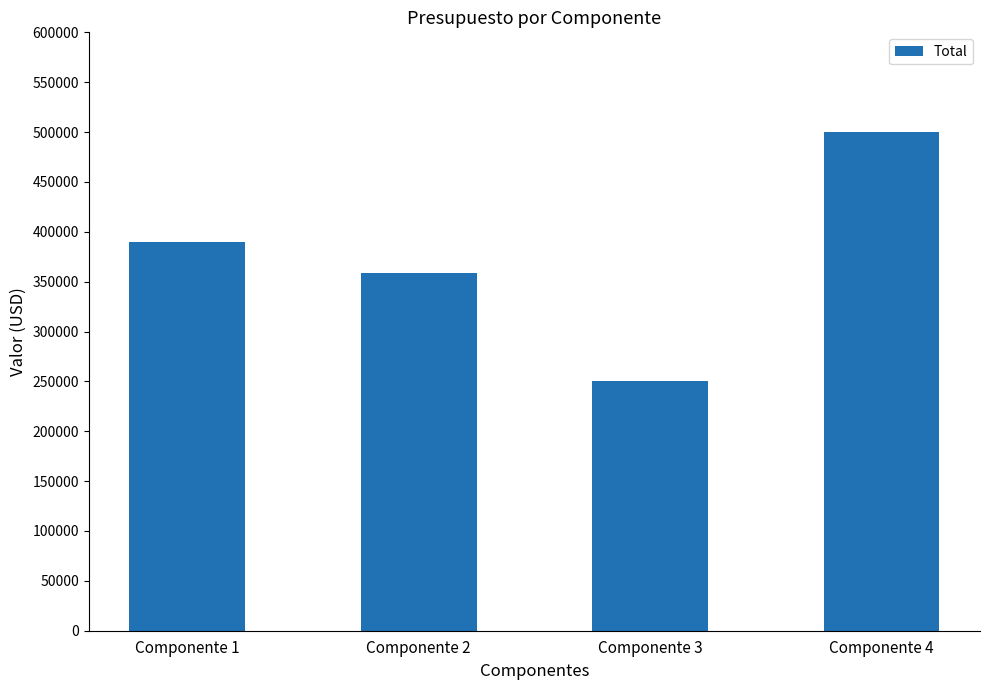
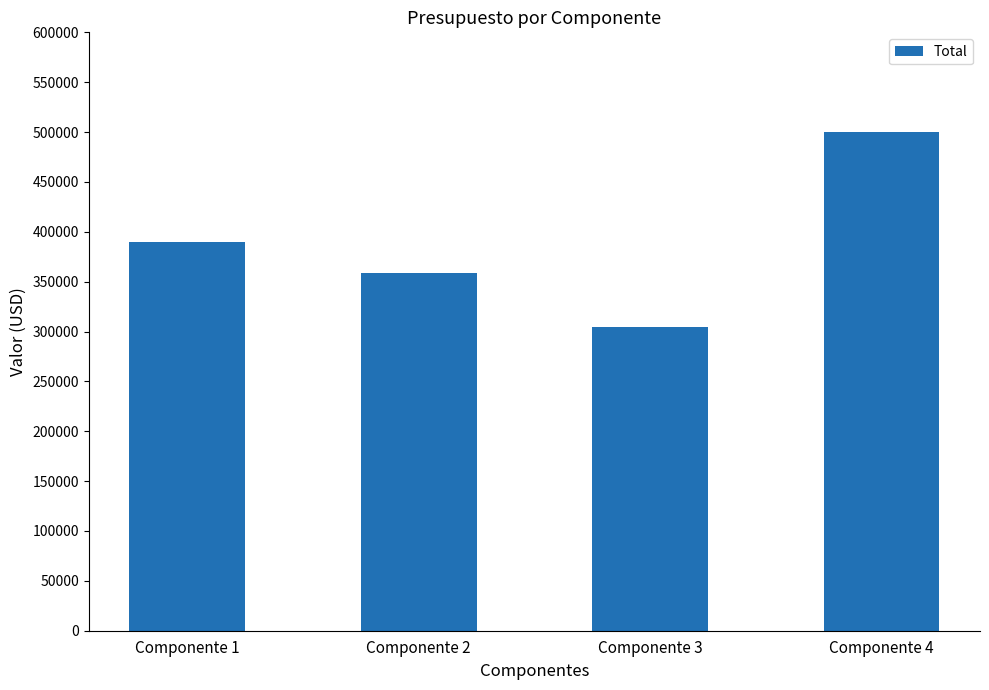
Componente 3: 250000 -> 300000
